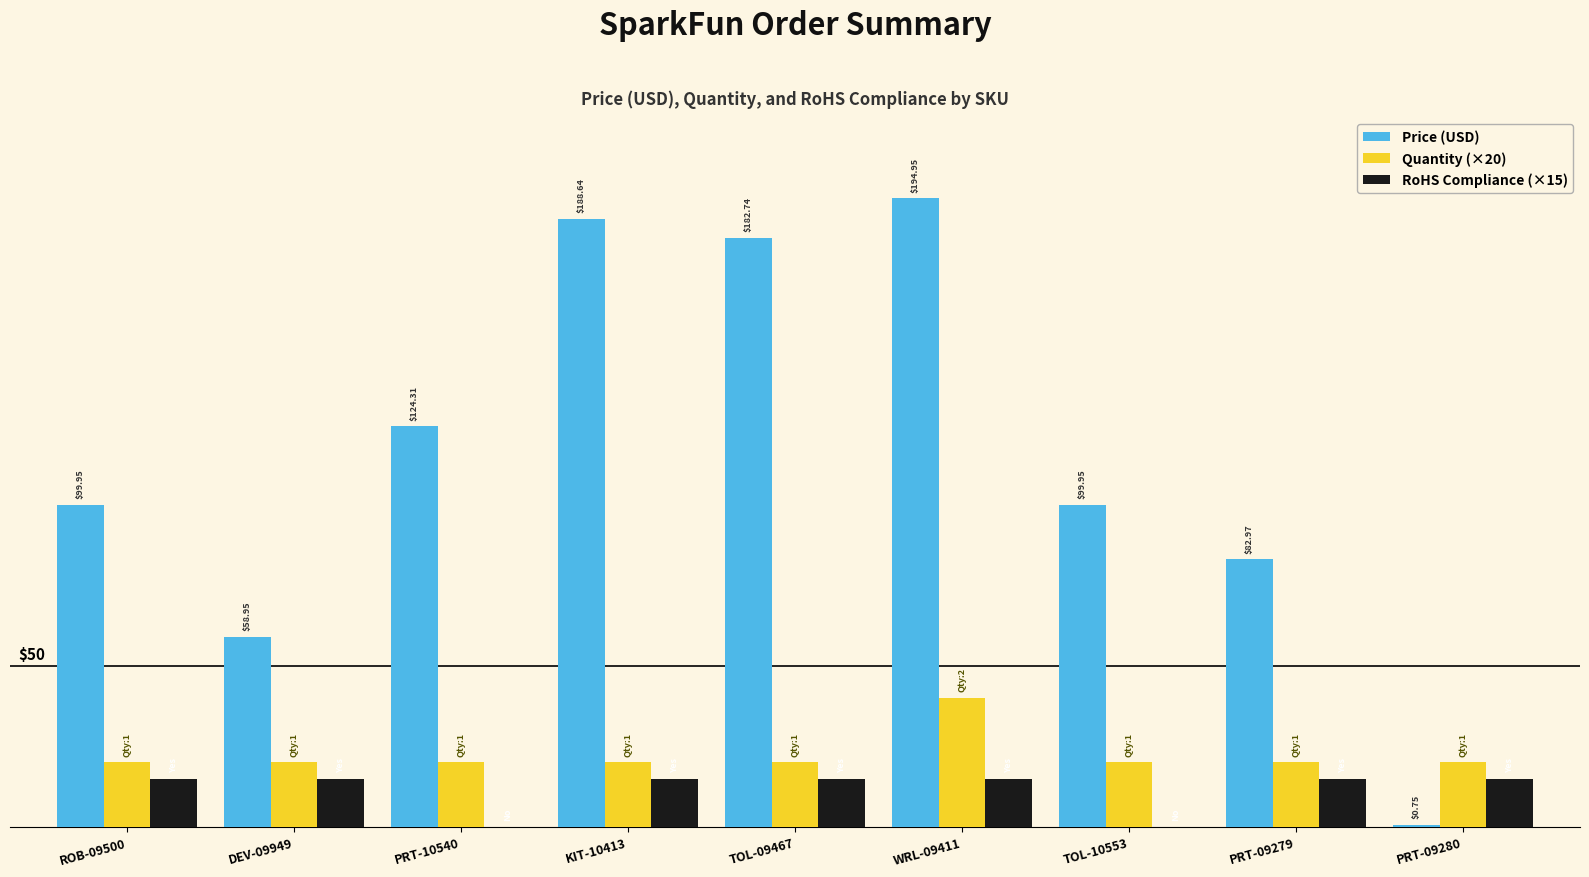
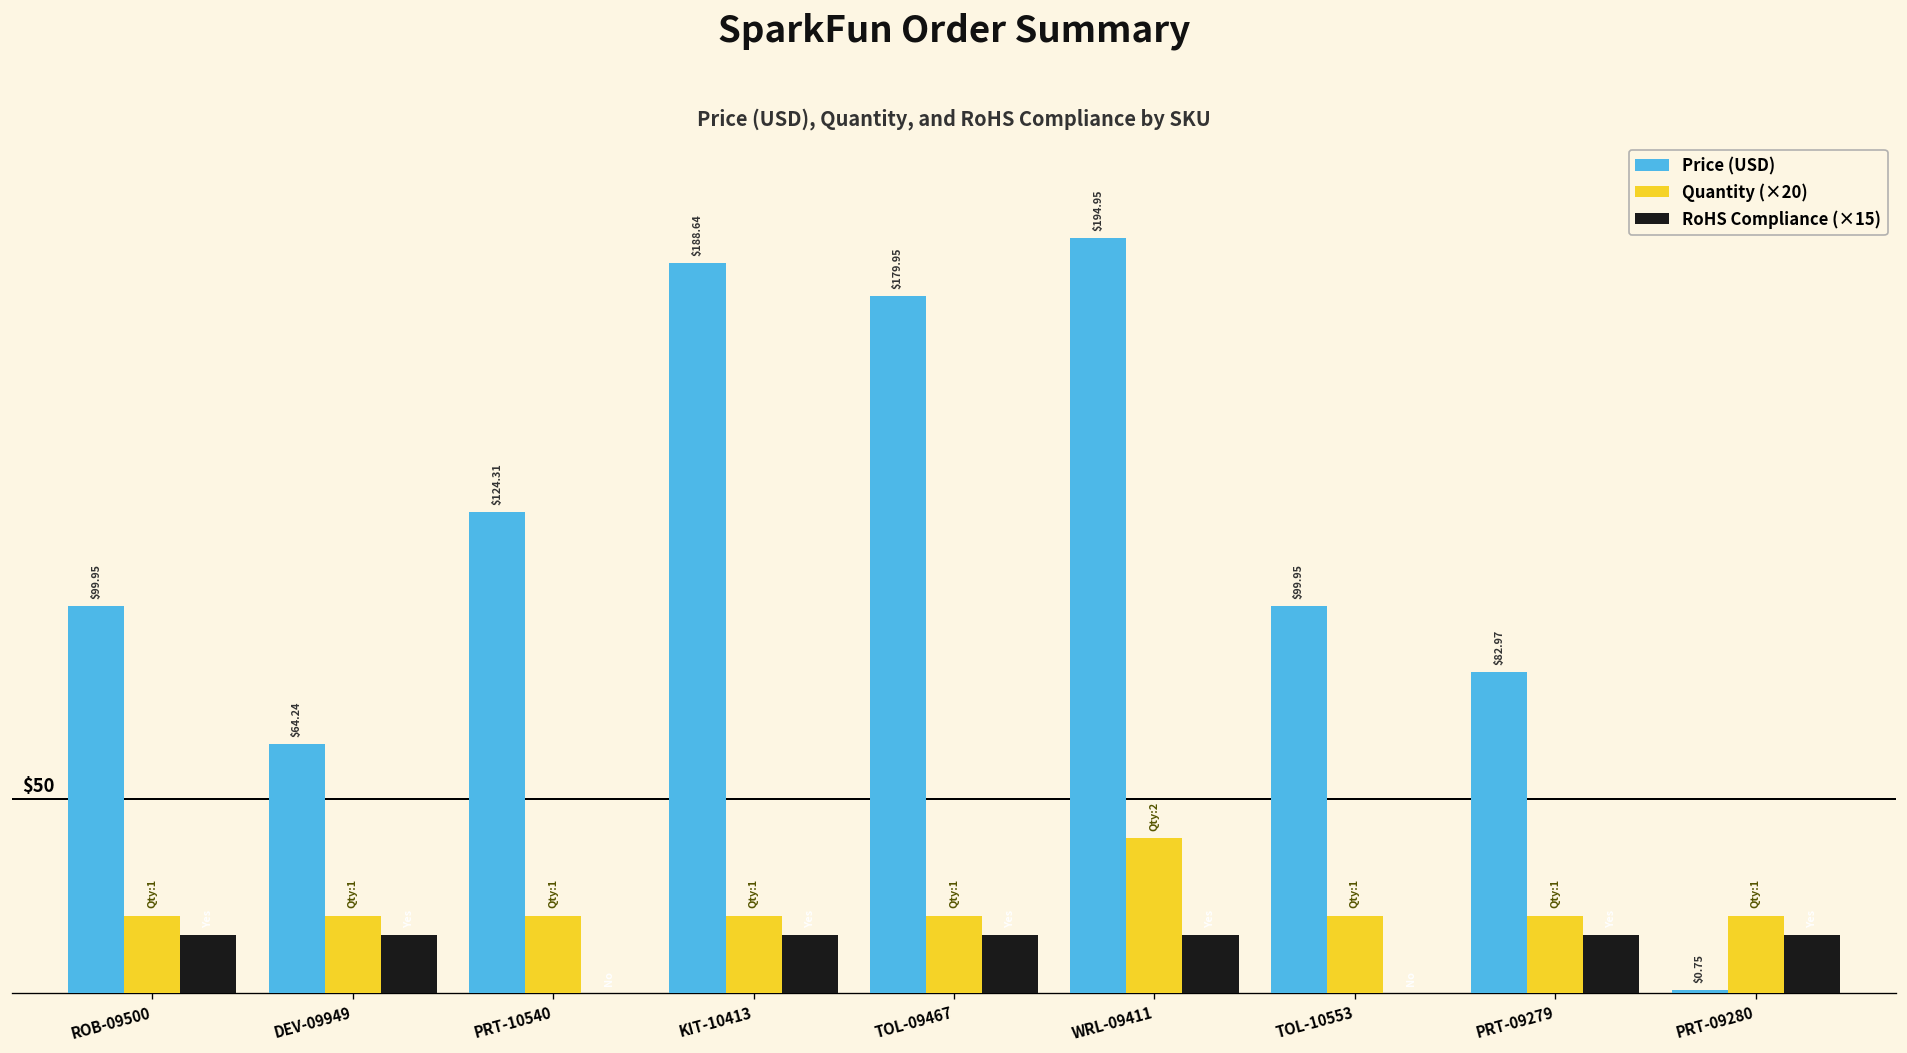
Price (USD), DEV-09949: $58.95 -> $64.24
Price (USD), TOL-09467: $182.74 -> $179.95
